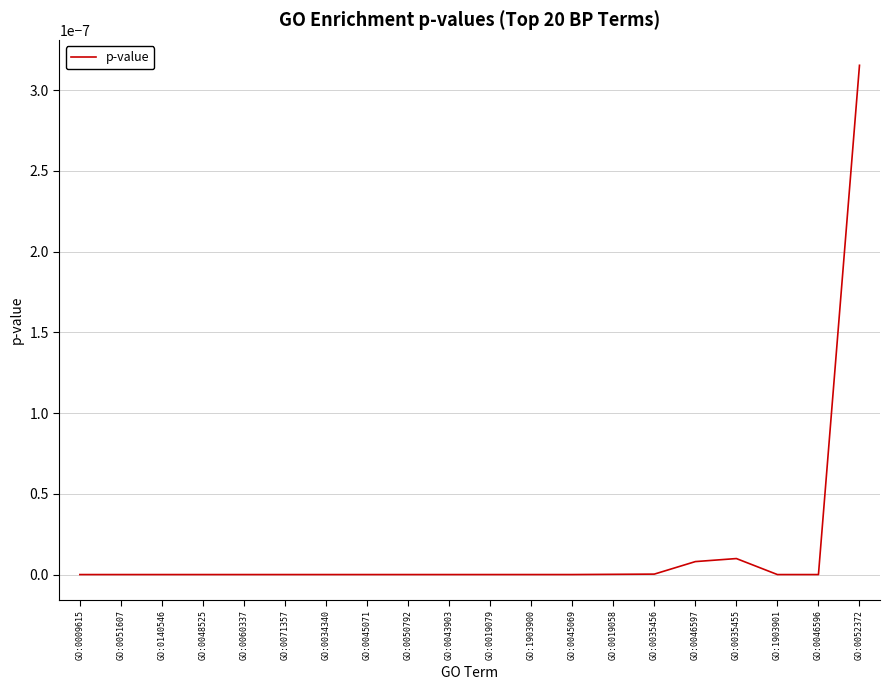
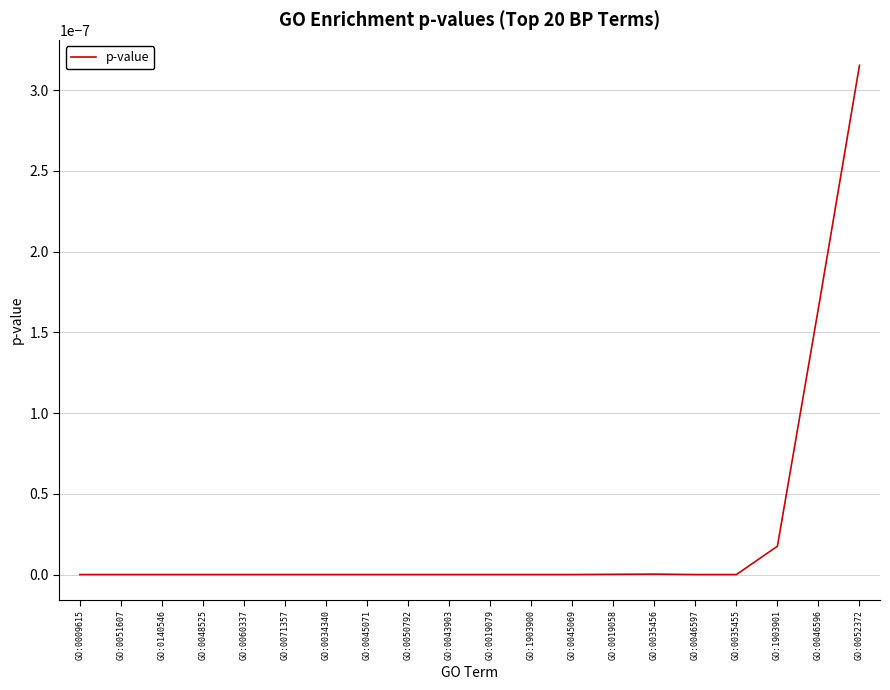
GO:0046597: 0.00000001 -> 0.00000000
GO:0035455: 0.00000001 -> 0.00000000
GO:1903901: 0.00000000 -> 0.00000002
GO:0046596: 0.0000000 -> 0.0000002
